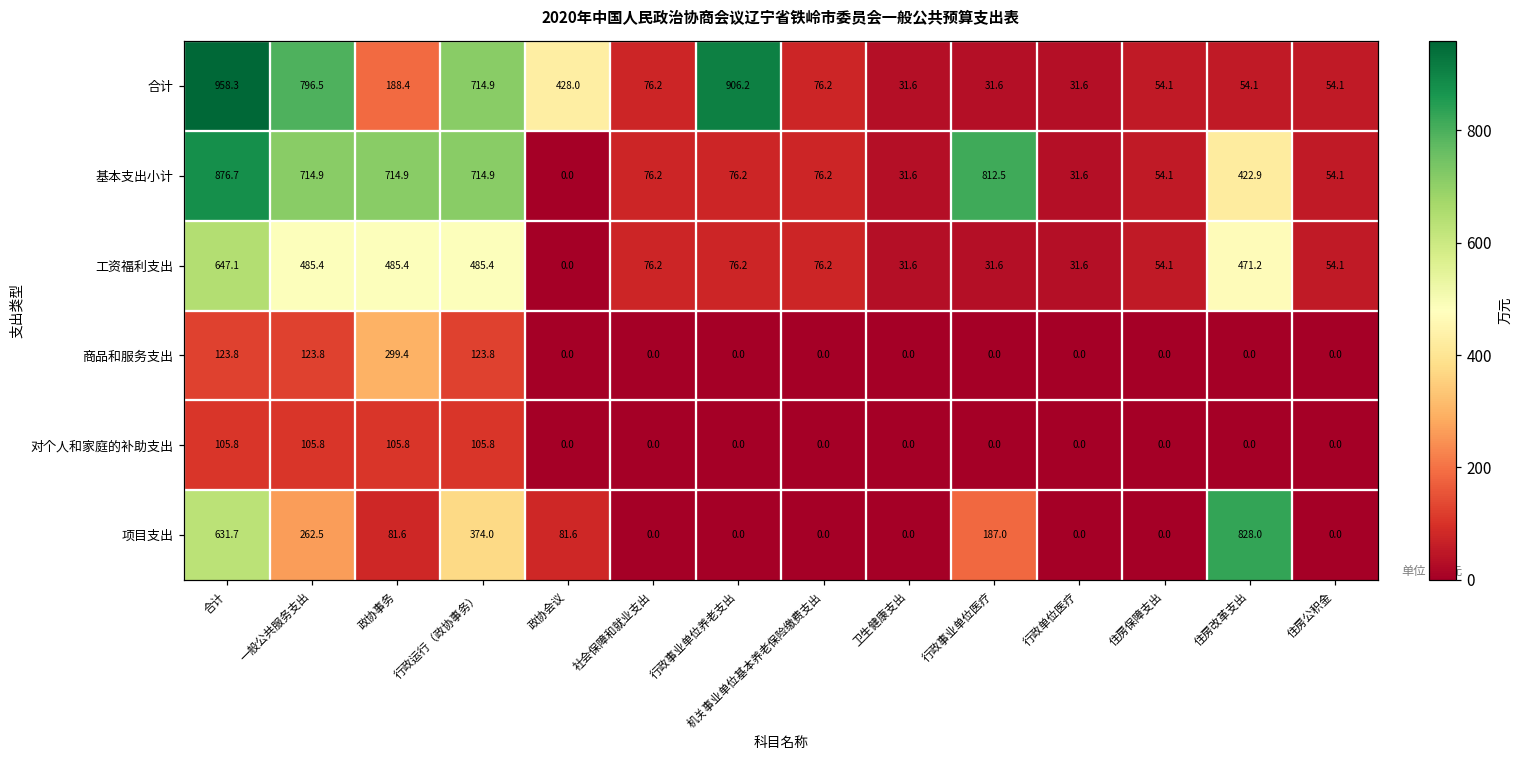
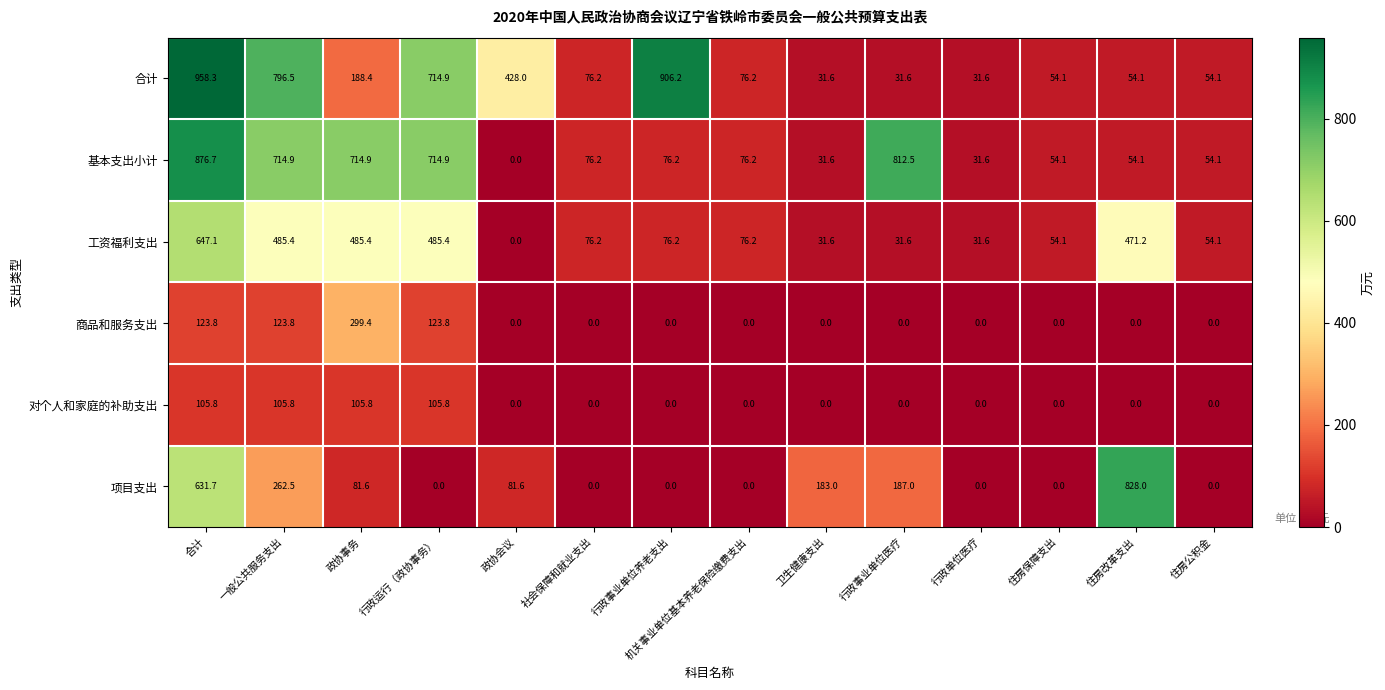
基本支出小计, 住房改革支出: 422.9 -> 54.1
项目支出, 行政运行（政协事务）: 374.0 -> 0.0
项目支出, 卫生健康支出: 0.0 -> 183.0
